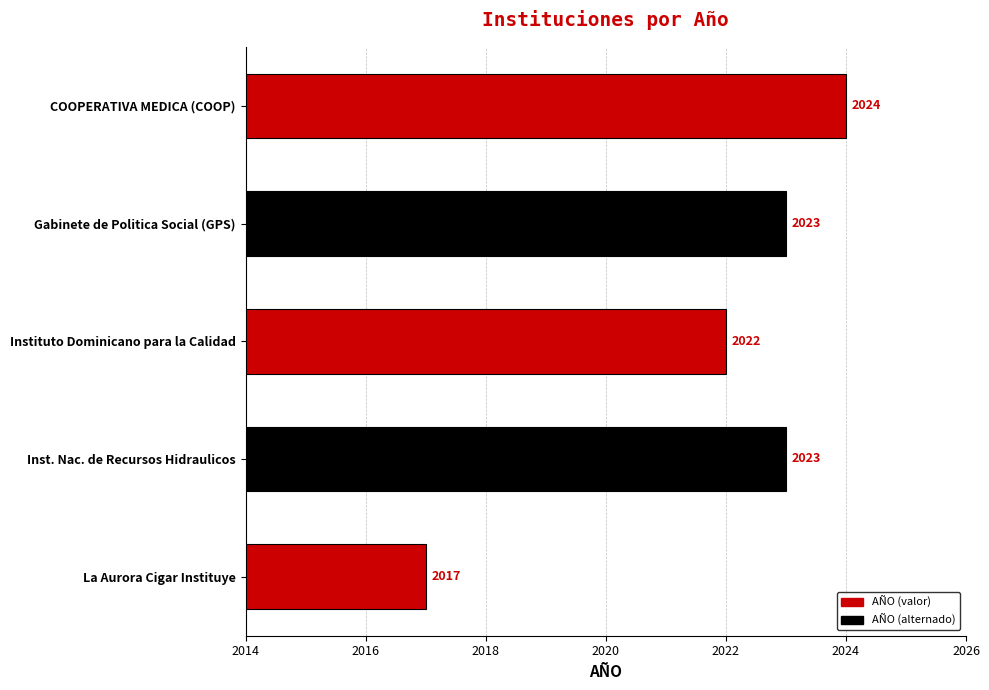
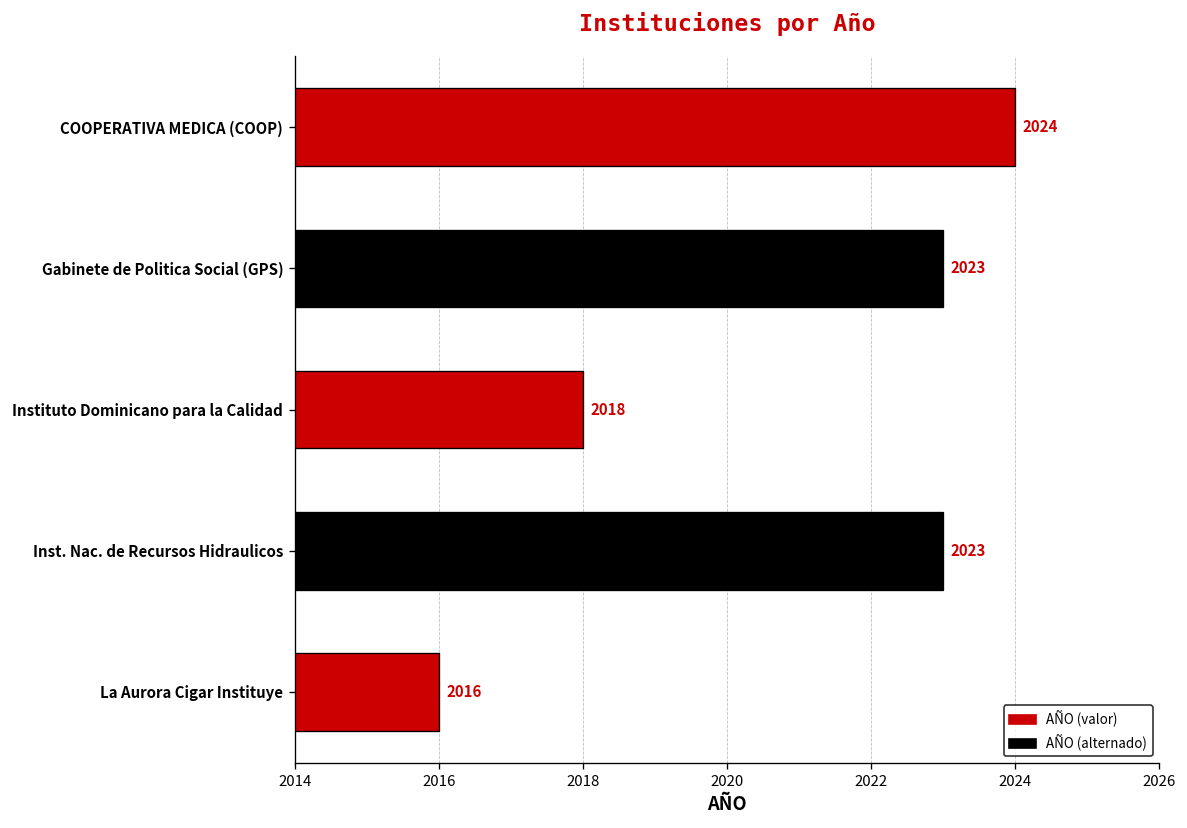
Instituto Dominicano para la Calidad: 2022 -> 2018
La Aurora Cigar Instituye: 2017 -> 2016
